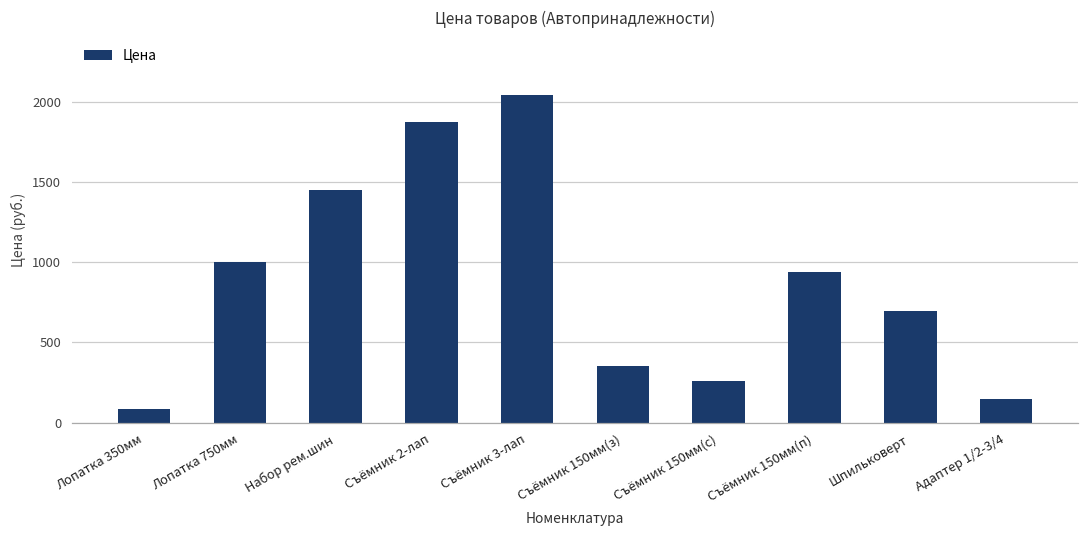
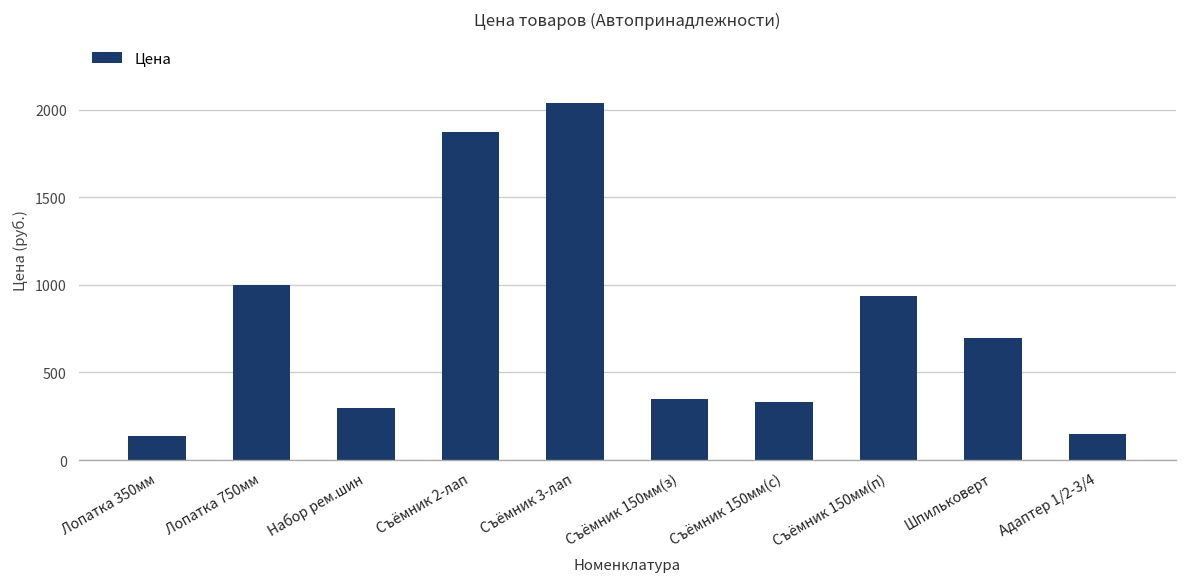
Лопатка 350мм: 80 -> 140
Набор рем.шин: 1450 -> 300
Съёмник 150мм(с): 260 -> 330
